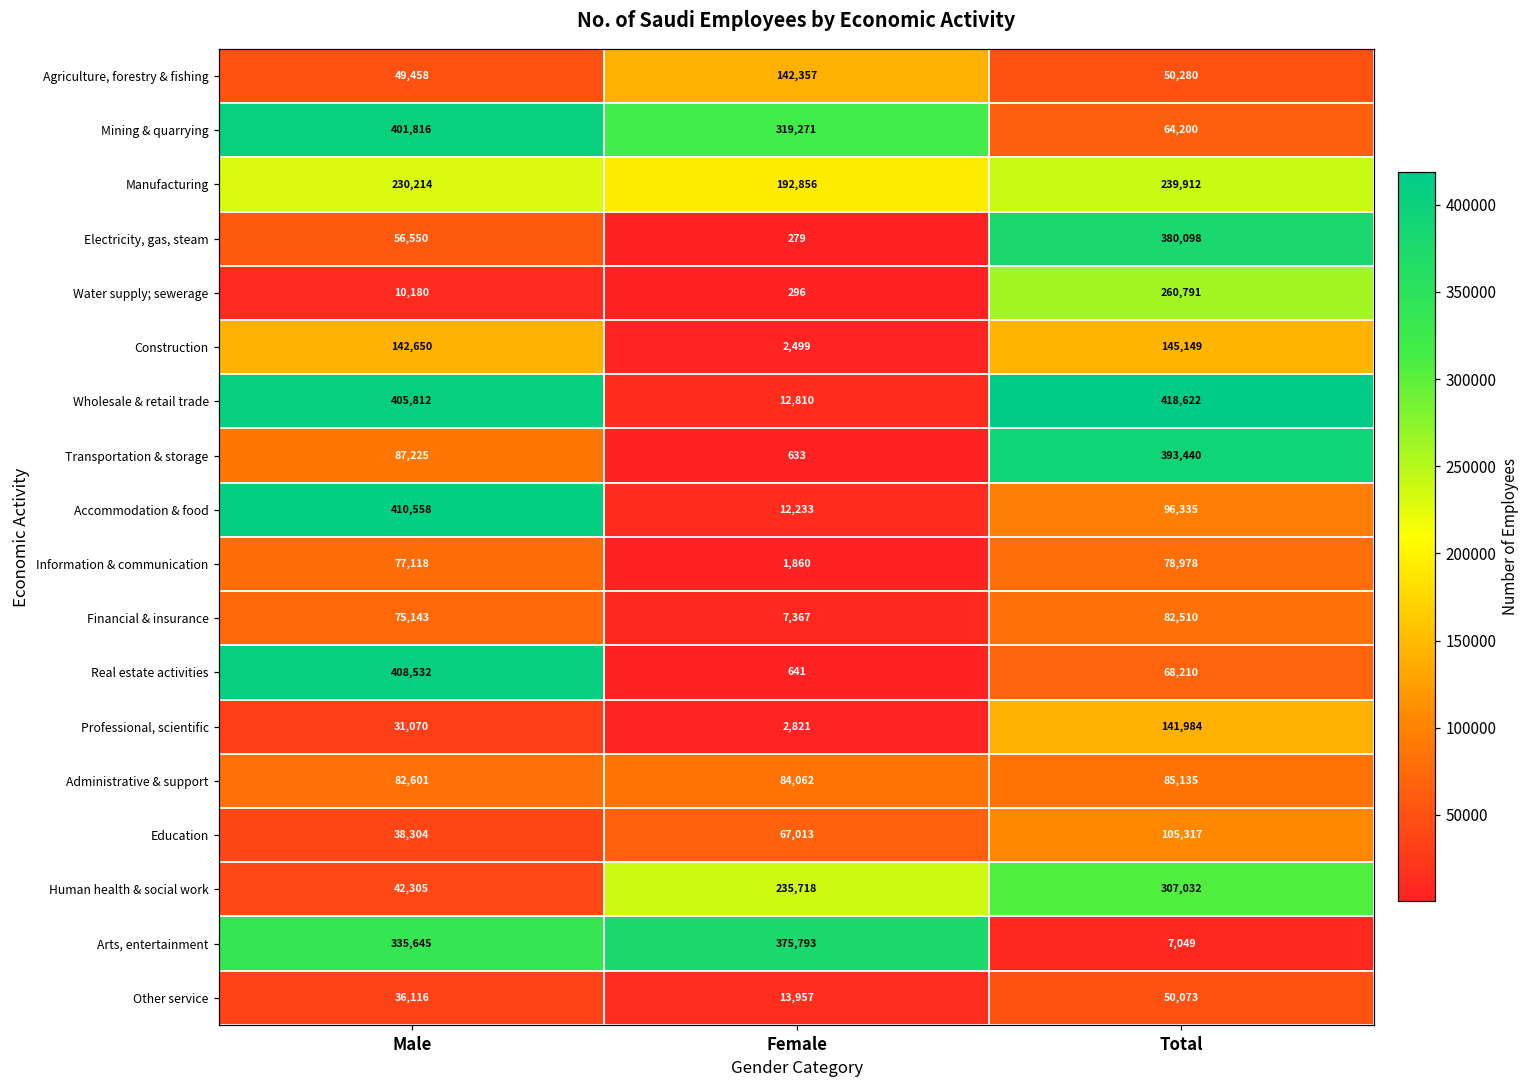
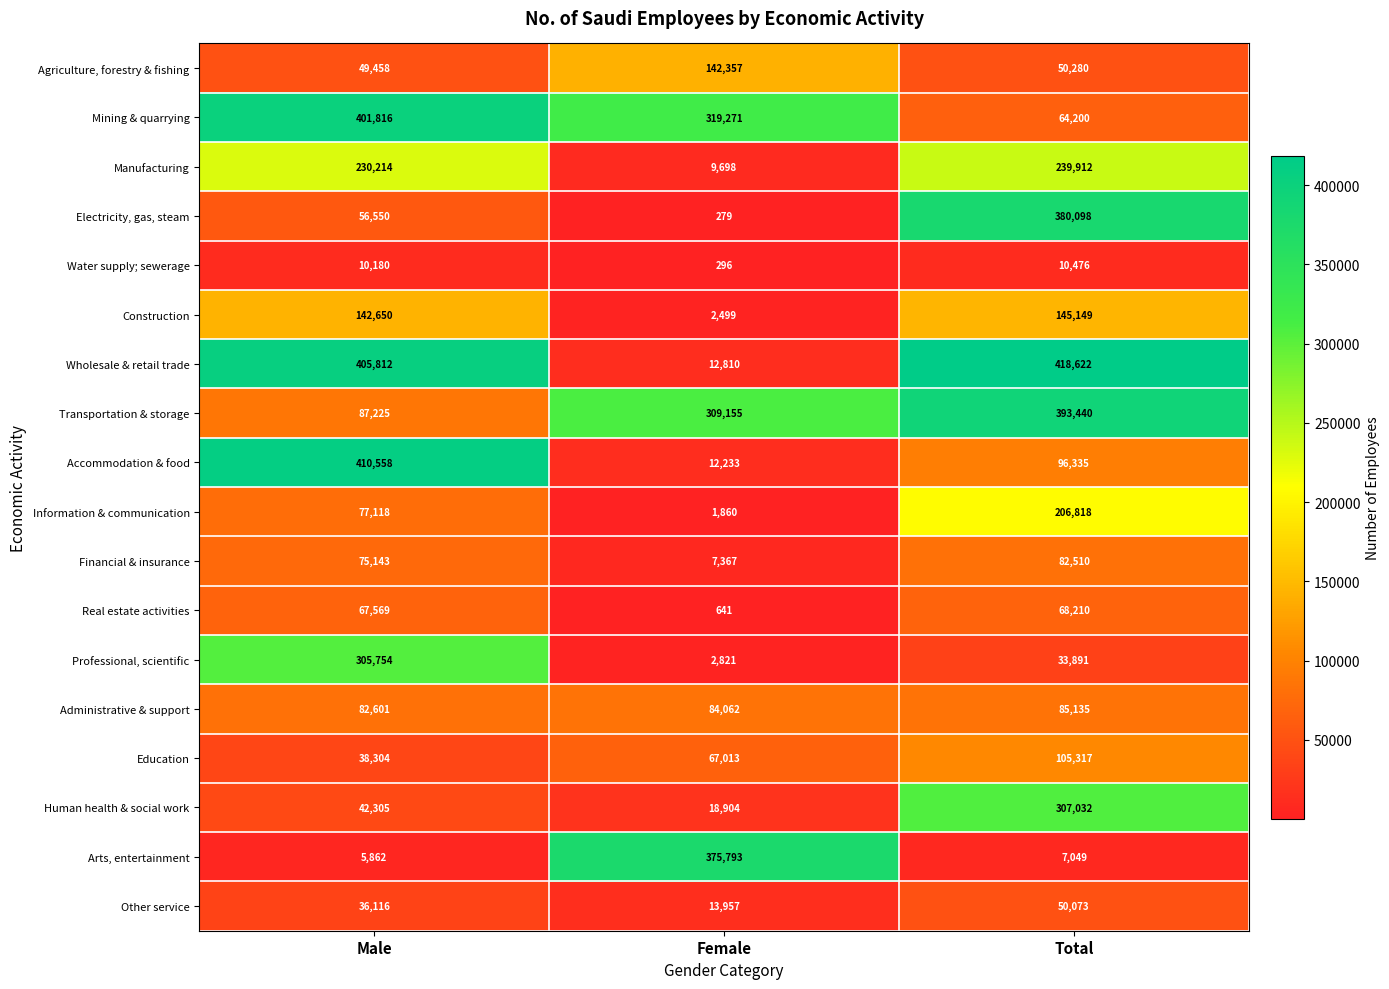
Manufacturing, Female: 192,856 -> 9,698
Water supply; sewerage, Total: 260,791 -> 10,476
Transportation & storage, Female: 633 -> 309,155
Information & communication, Total: 78,978 -> 206,818
Real estate activities, Male: 408,532 -> 67,569
Professional, scientific, Male: 31,070 -> 305,754
Professional, scientific, Total: 141,984 -> 33,891
Human health & social work, Female: 235,718 -> 18,904
Arts, entertainment, Male: 335,645 -> 5,862
